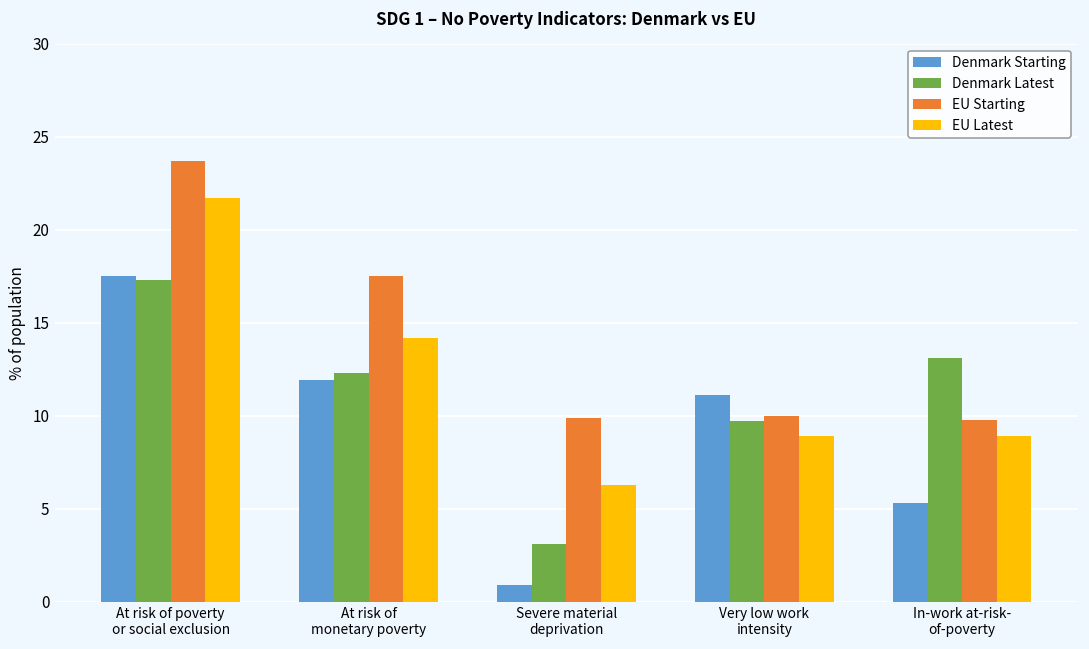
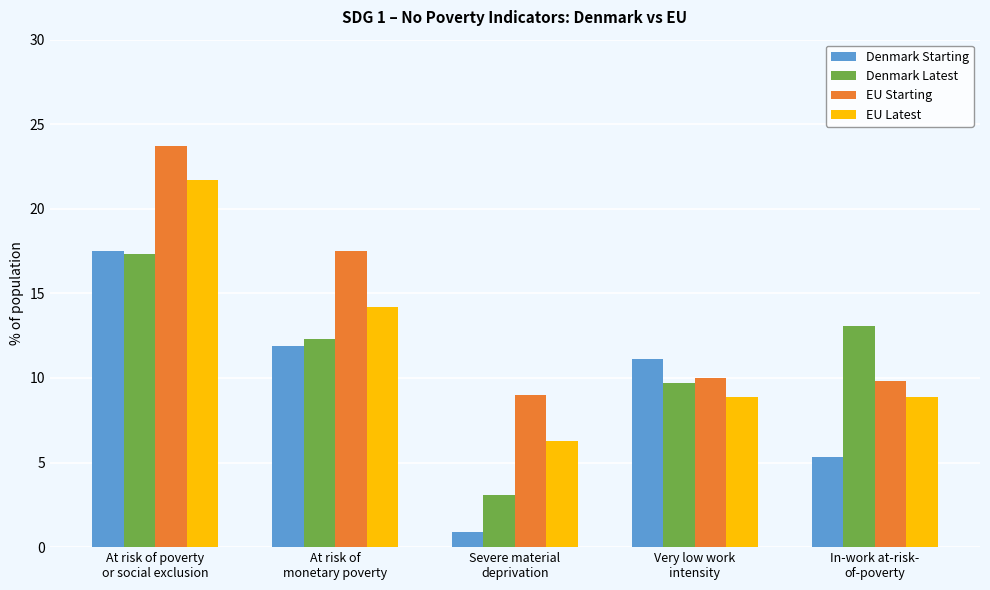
EU Starting, Severe material deprivation: 9.9 -> 9.0
